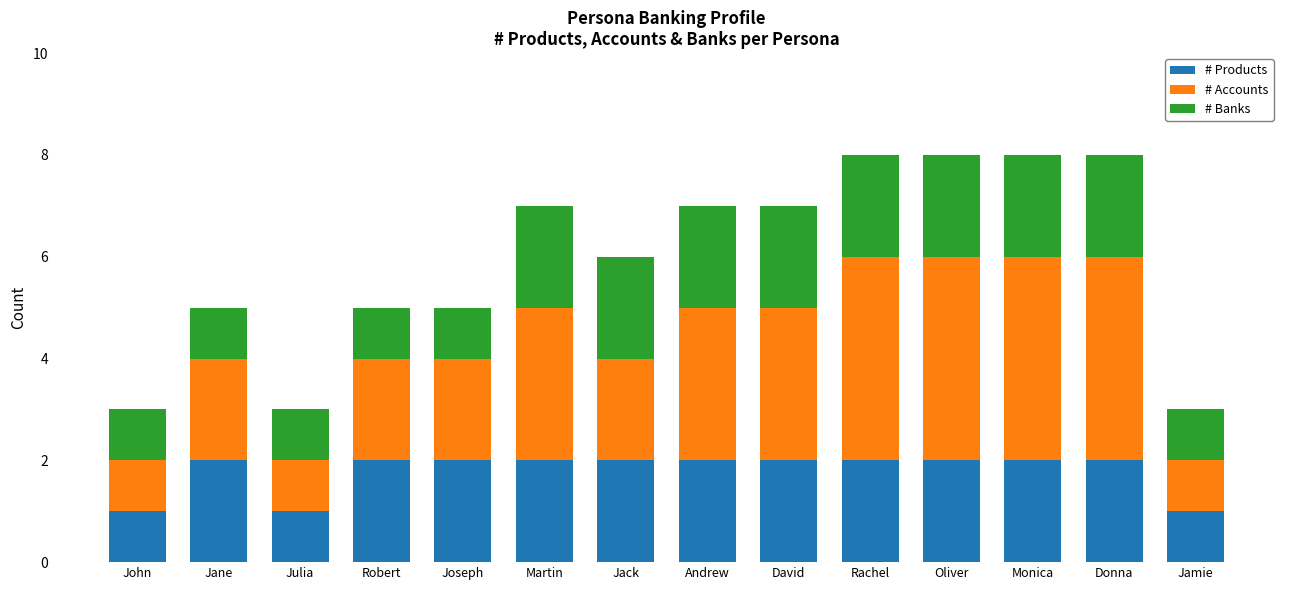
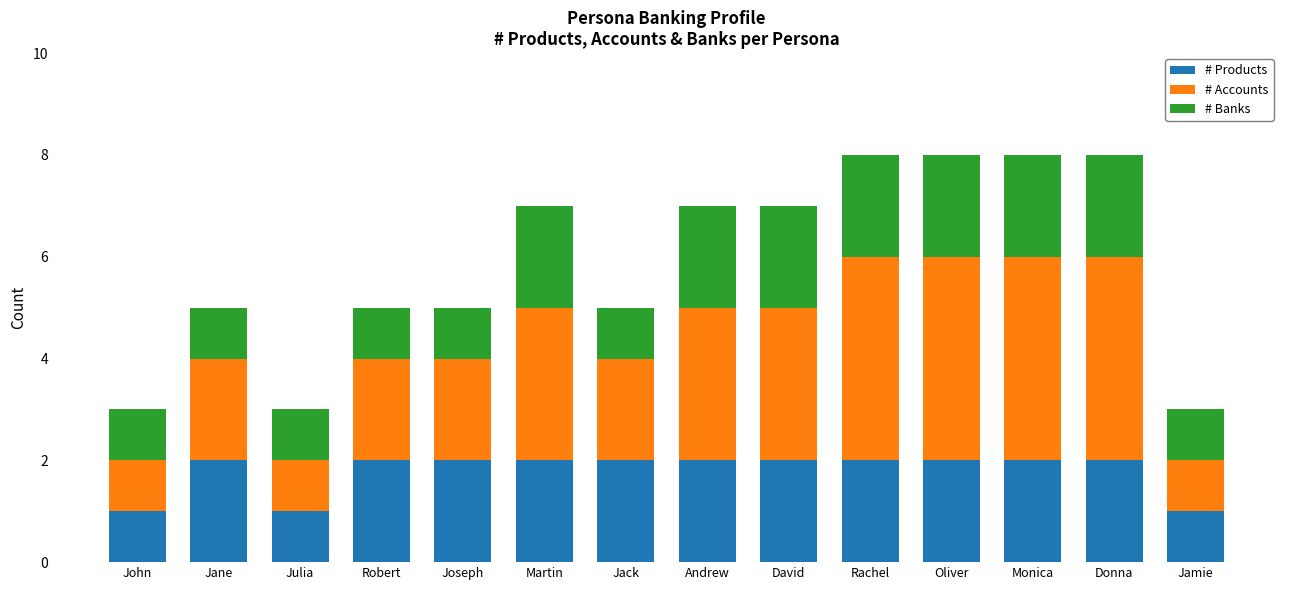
# Banks, Jack: 2 -> 1
